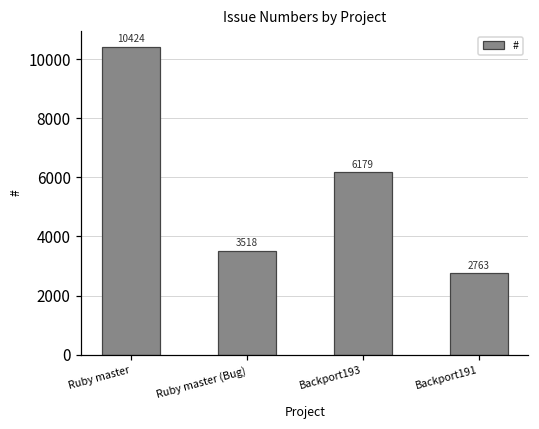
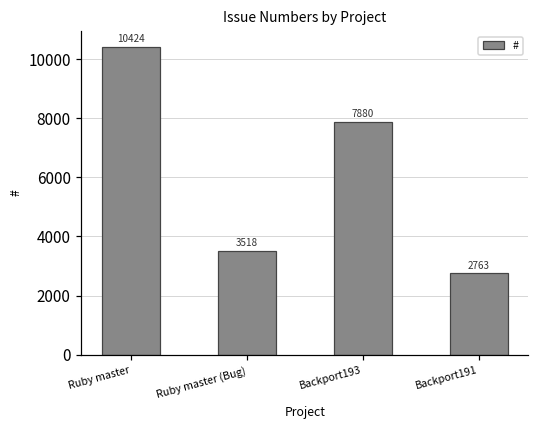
Backport193: 6179 -> 7880
